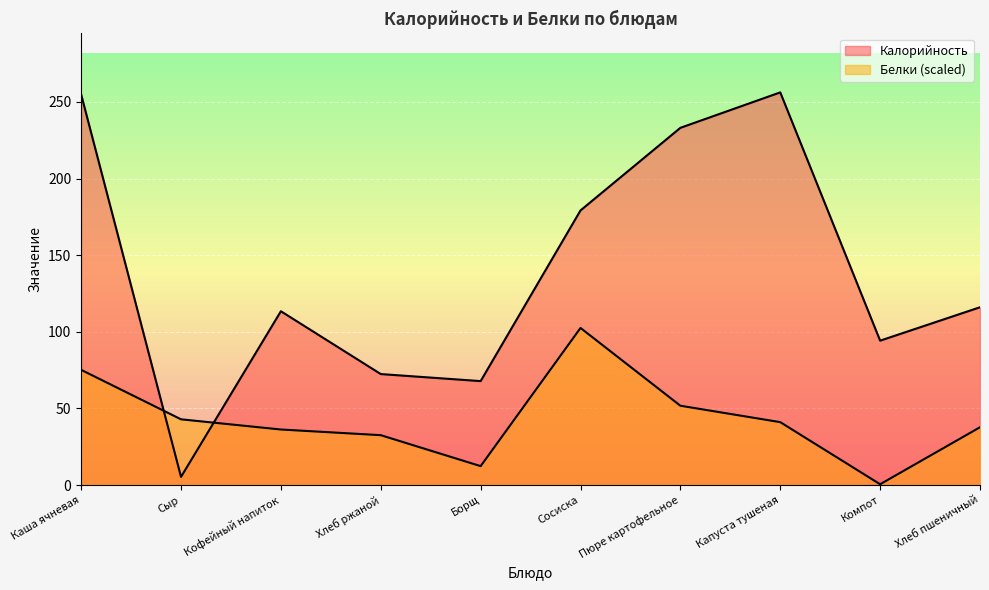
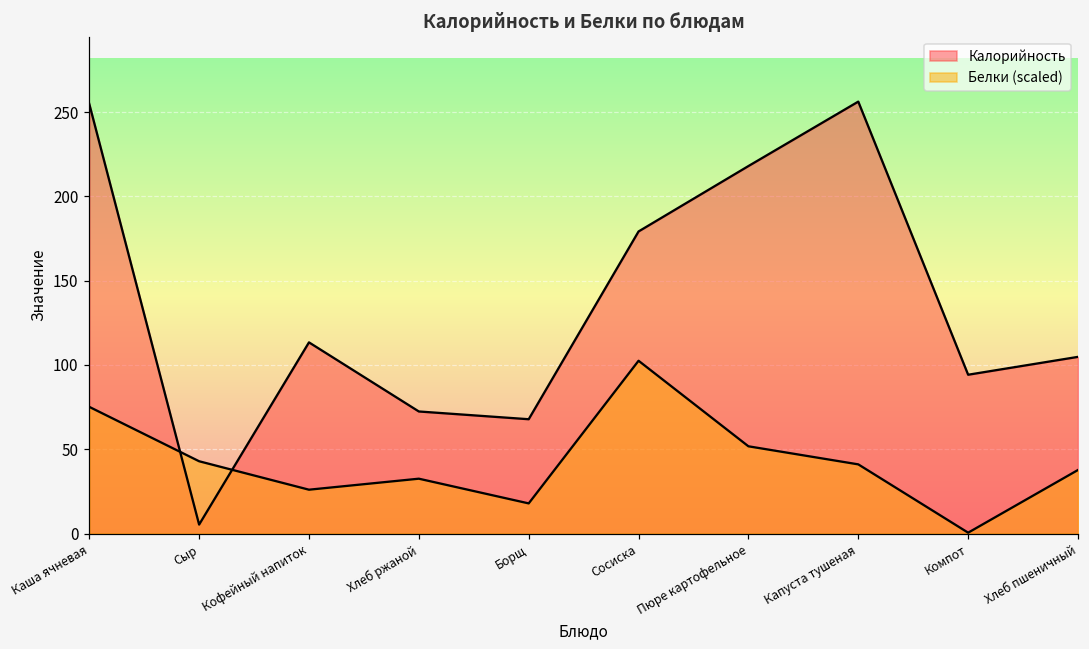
Белки (scaled), Кофейный напиток: 36 -> 26
Белки (scaled), Борщ: 12 -> 18
Калорийность, Пюре картофельное: 233 -> 218
Калорийность, Хлеб пшеничный: 116 -> 105
